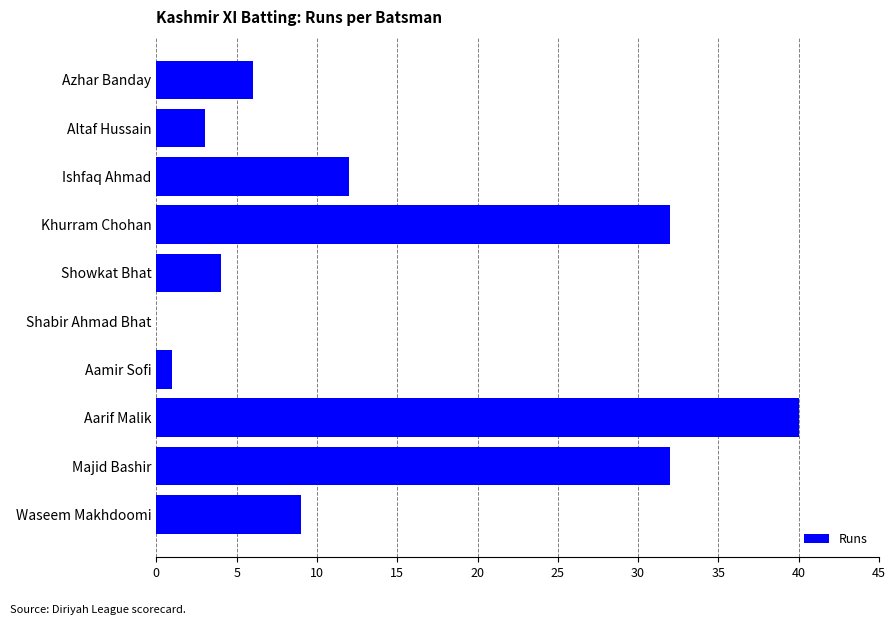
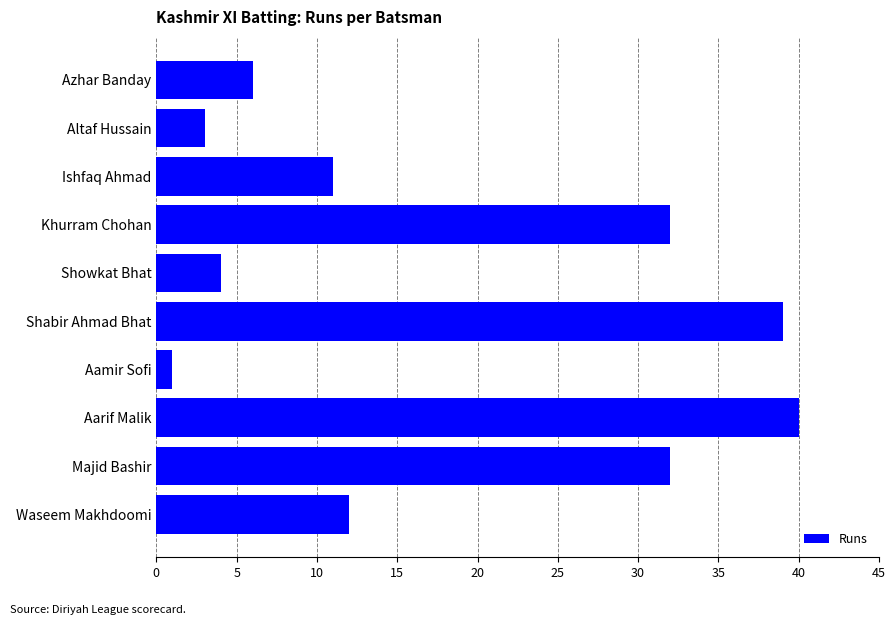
Ishfaq Ahmad: 12 -> 11
Shabir Ahmad Bhat: 0 -> 39
Waseem Makhdoomi: 9 -> 12
